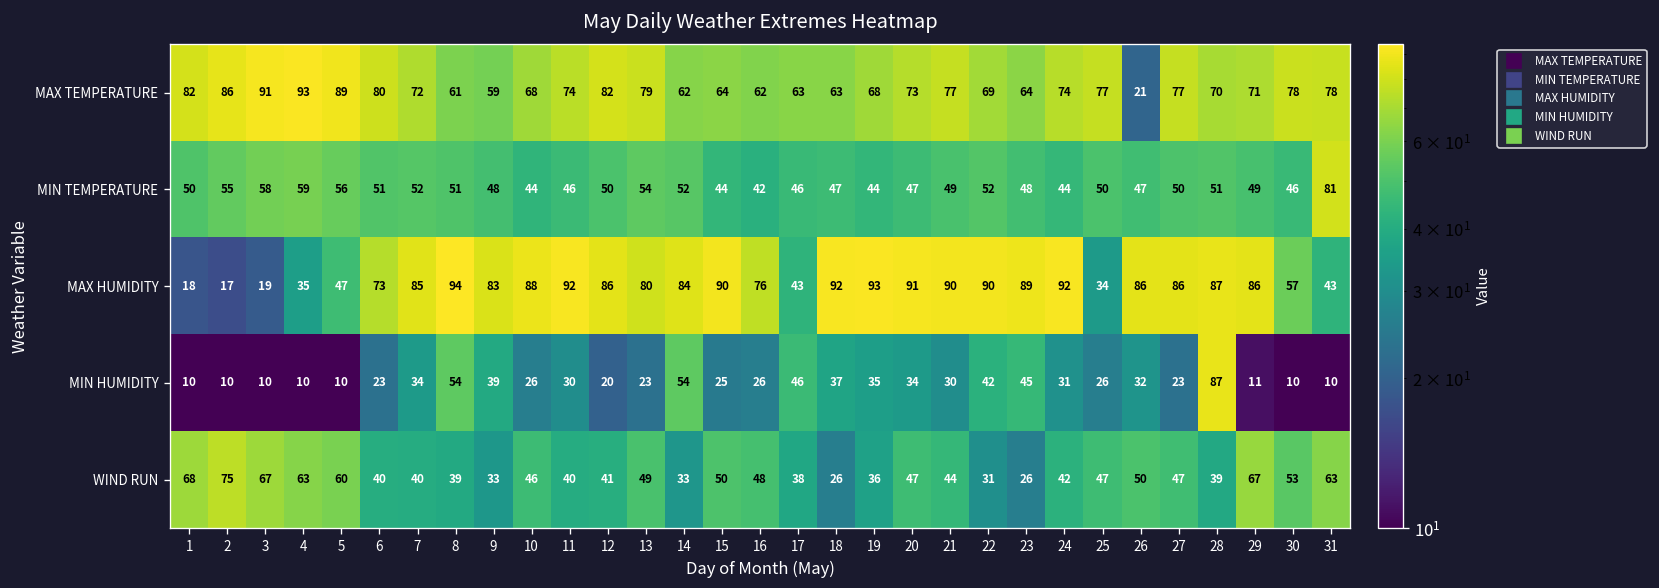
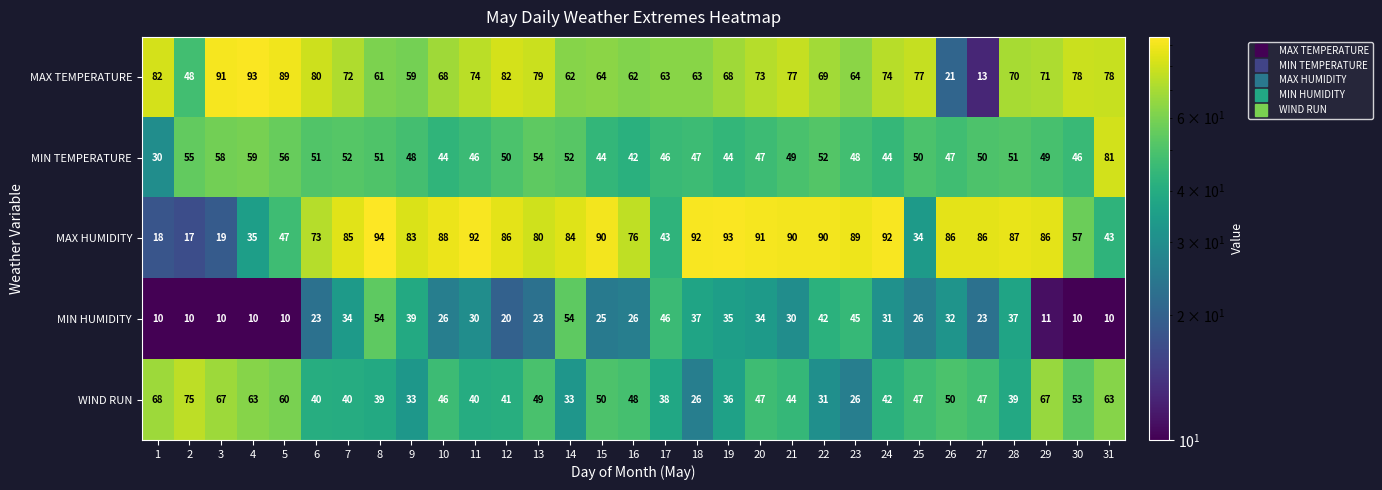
MAX TEMPERATURE, 2: 86 -> 48
MAX TEMPERATURE, 27: 77 -> 13
MIN TEMPERATURE, 1: 50 -> 30
MIN HUMIDITY, 28: 87 -> 37
